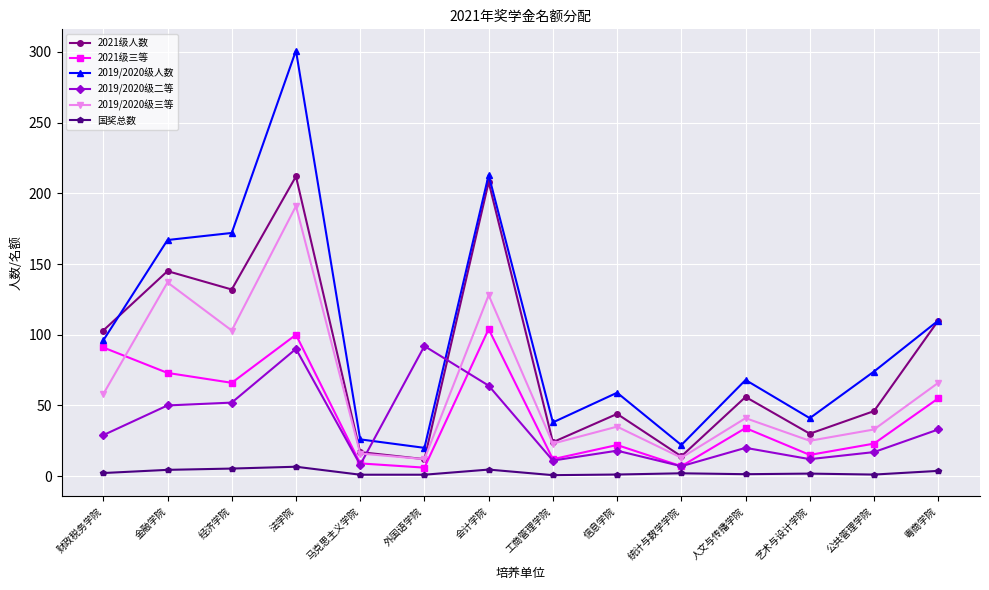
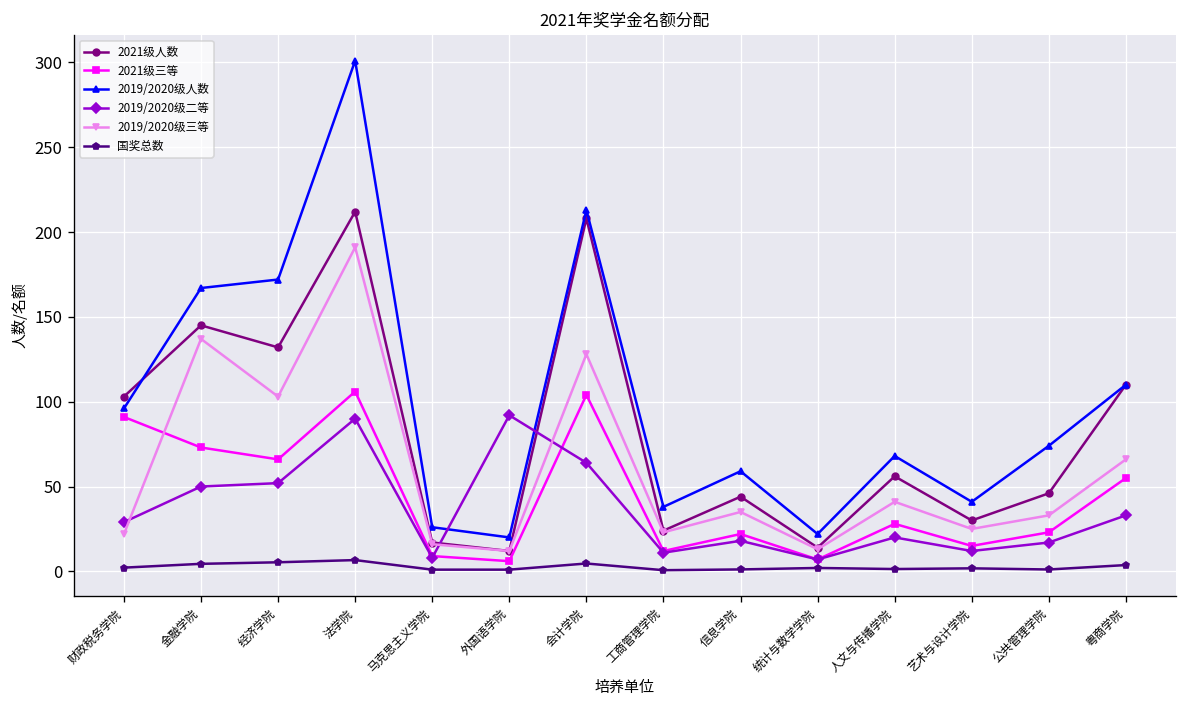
2019/2020级三等, 财政税务学院: 58 -> 22
2021级三等, 法学院: 100 -> 106
2021级三等, 人文与传播学院: 34 -> 28
